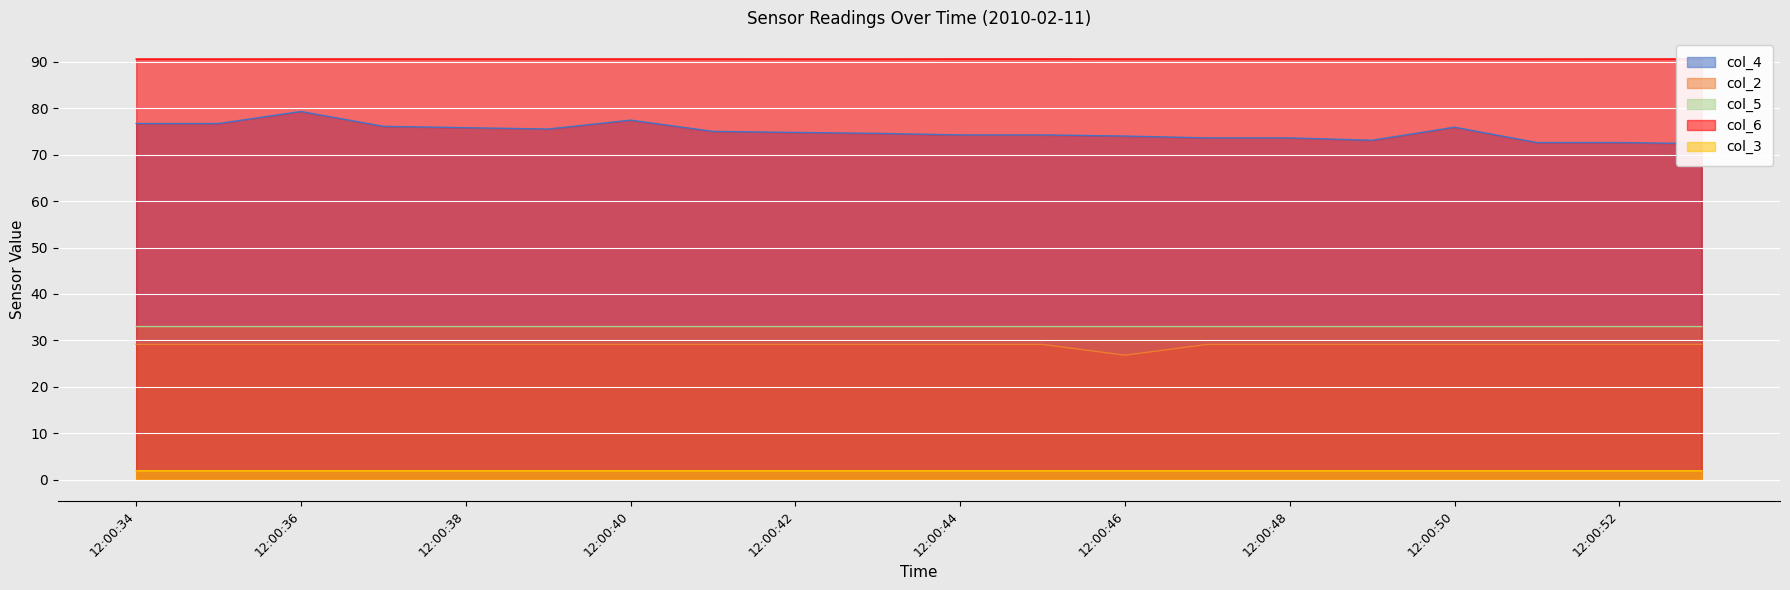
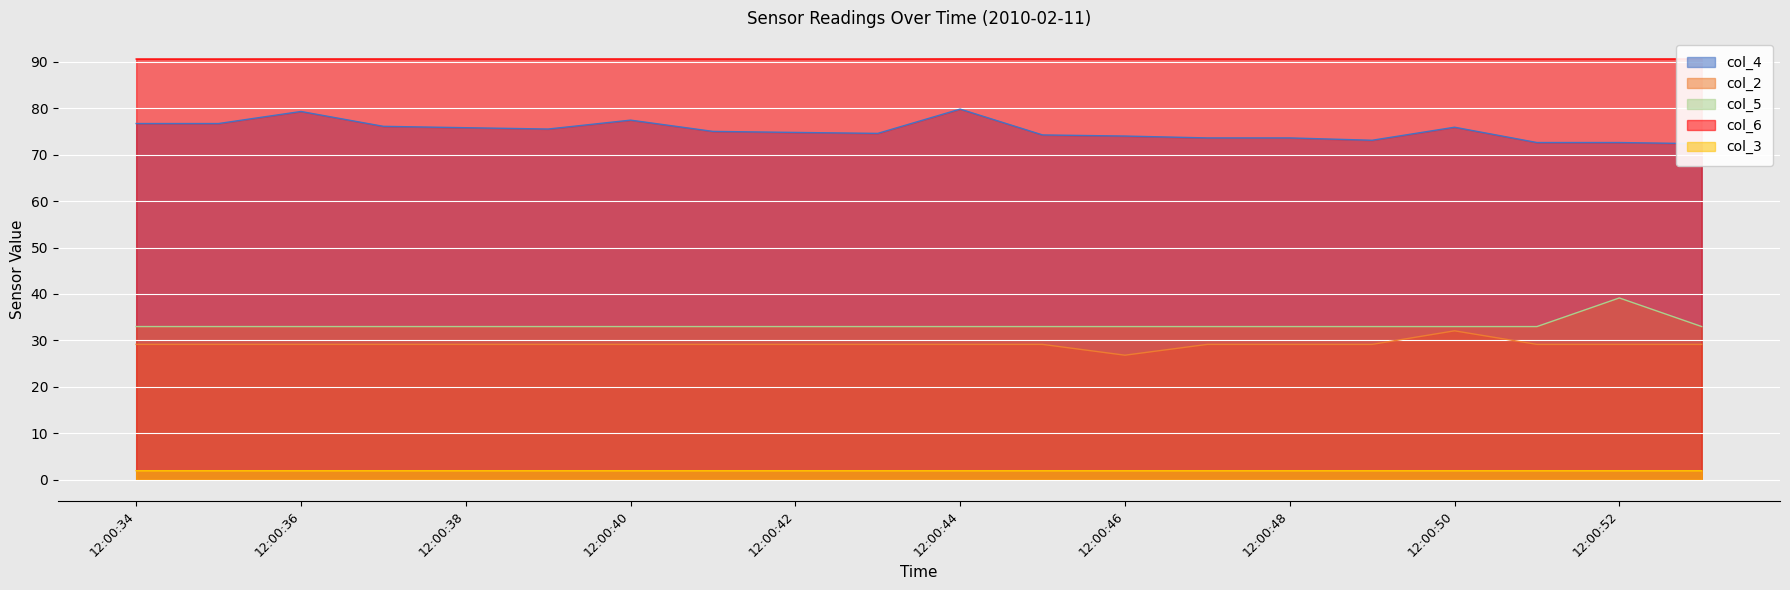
col_4, 12:00:44: 74 -> 80
col_2, 12:00:50: 29 -> 32
col_5, 12:00:52: 33 -> 39
